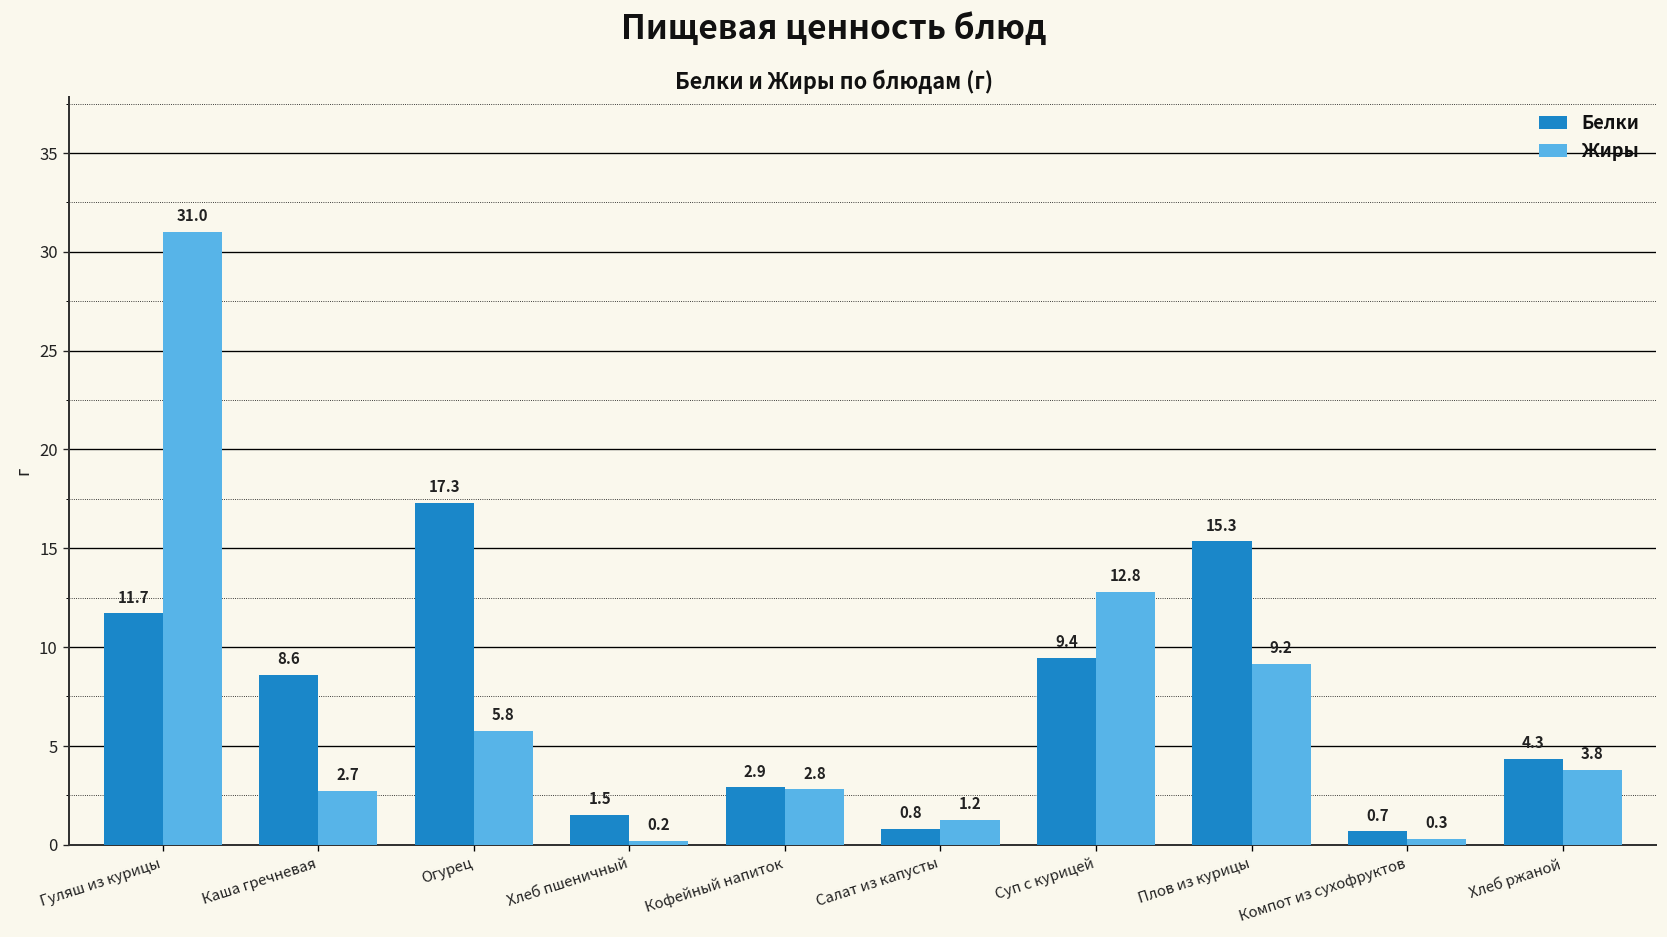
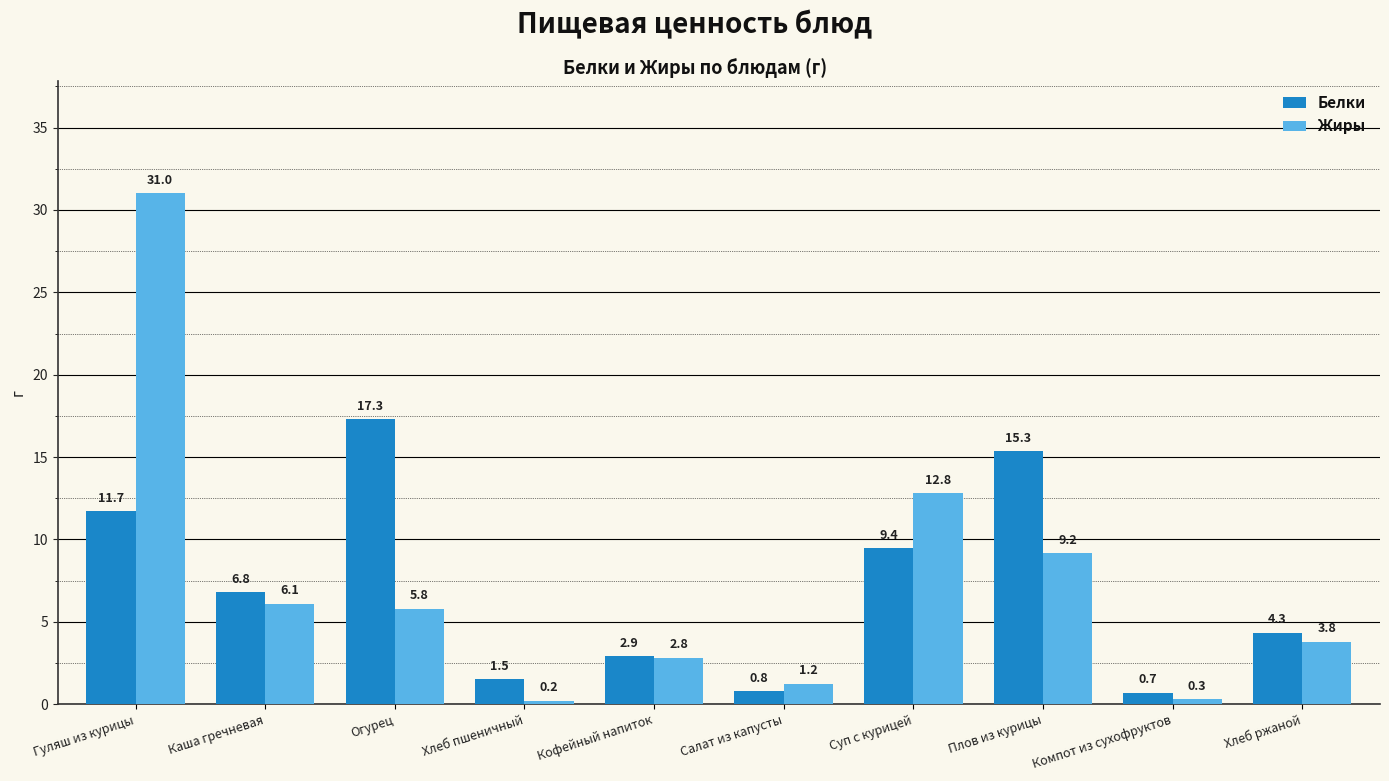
Белки, Каша гречневая: 8.6 -> 6.8
Жиры, Каша гречневая: 2.7 -> 6.1
